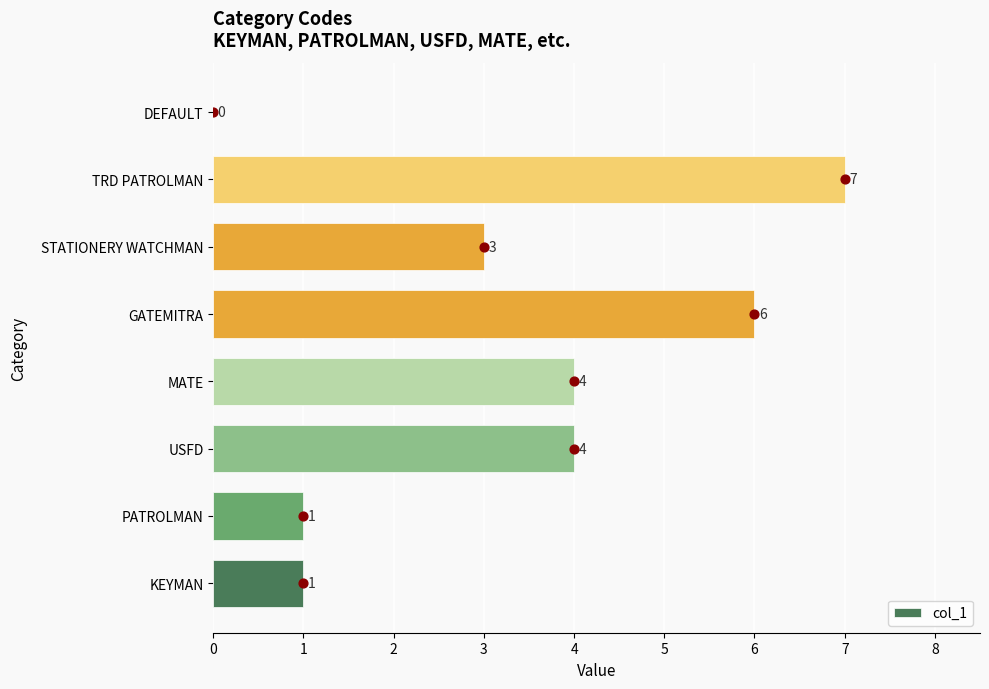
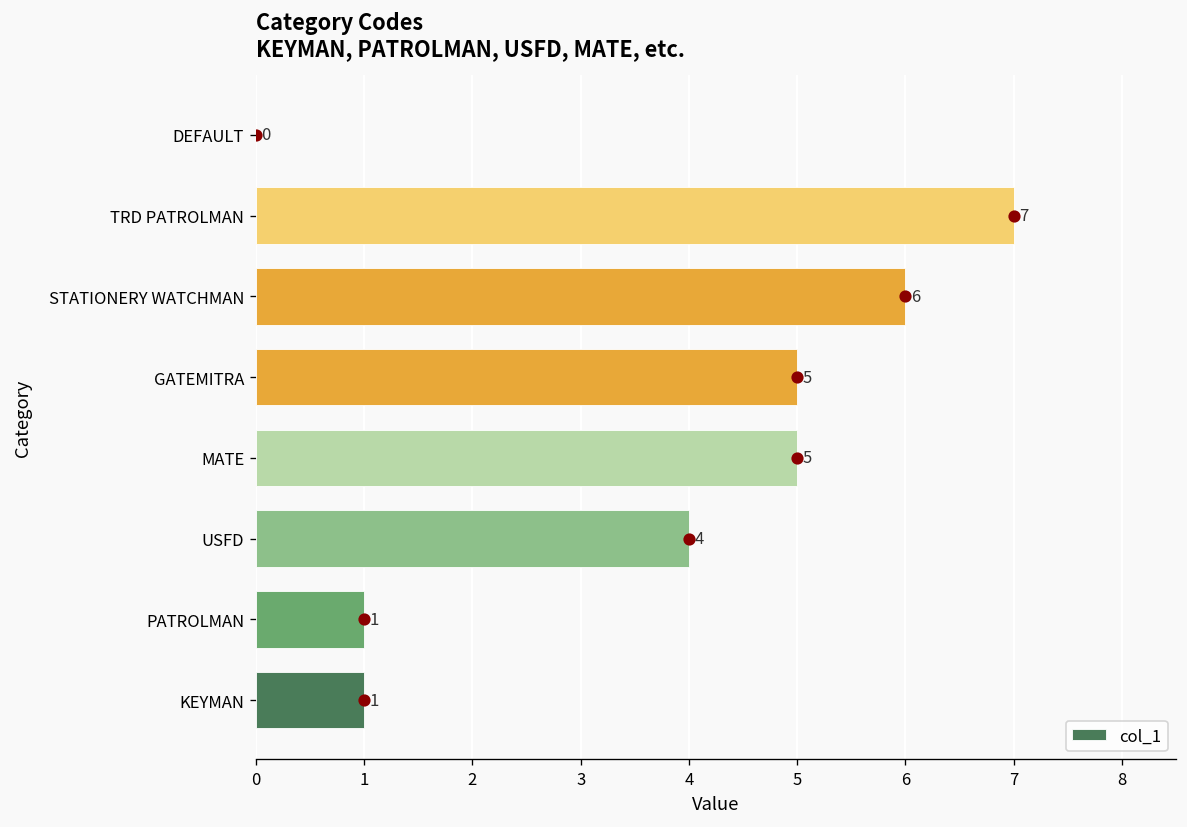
STATIONERY WATCHMAN: 3 -> 6
GATEMITRA: 6 -> 5
MATE: 4 -> 5
